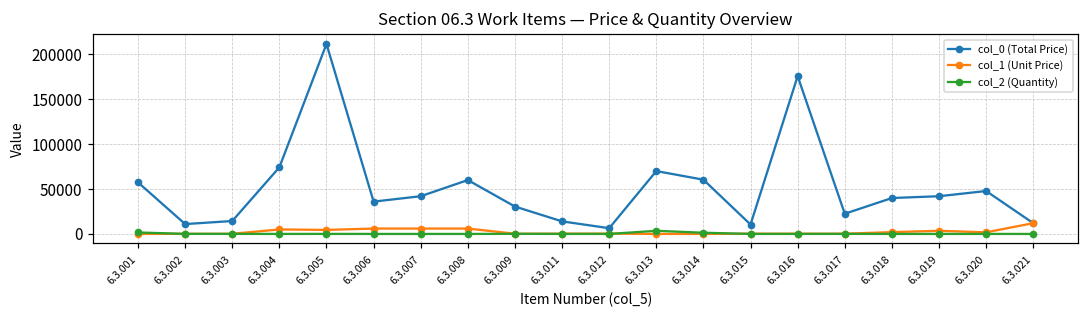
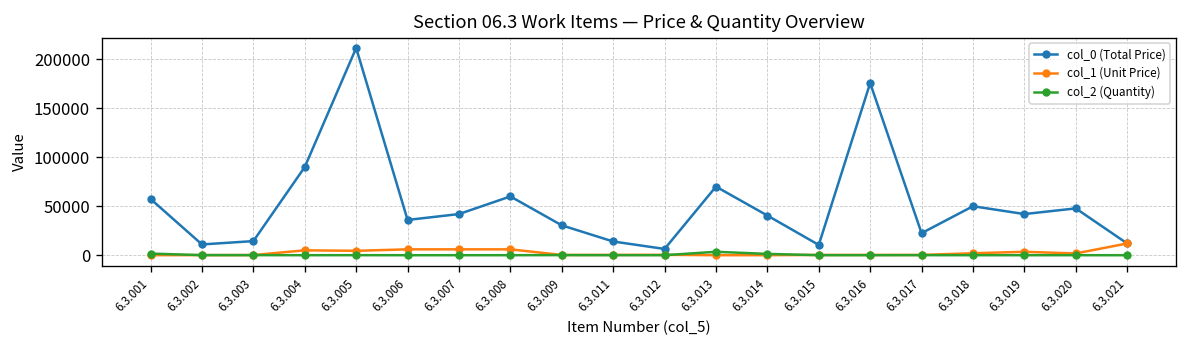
col_0 (Total Price), 6.3.004: 70000 -> 90000
col_0 (Total Price), 6.3.014: 60000 -> 40000
col_0 (Total Price), 6.3.018: 40000 -> 50000
